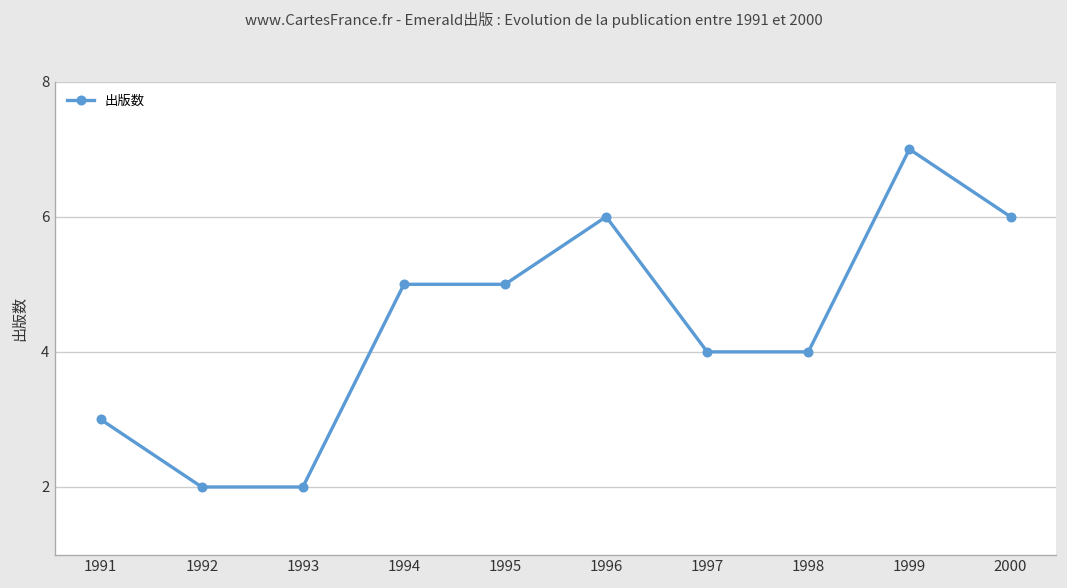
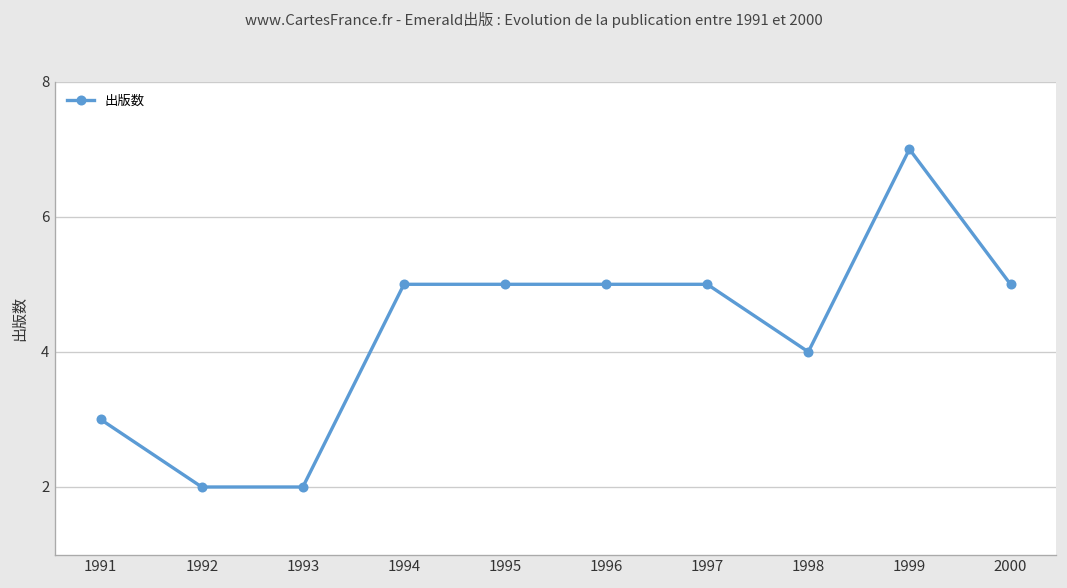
1996: 6 -> 5
1997: 4 -> 5
2000: 6 -> 5
